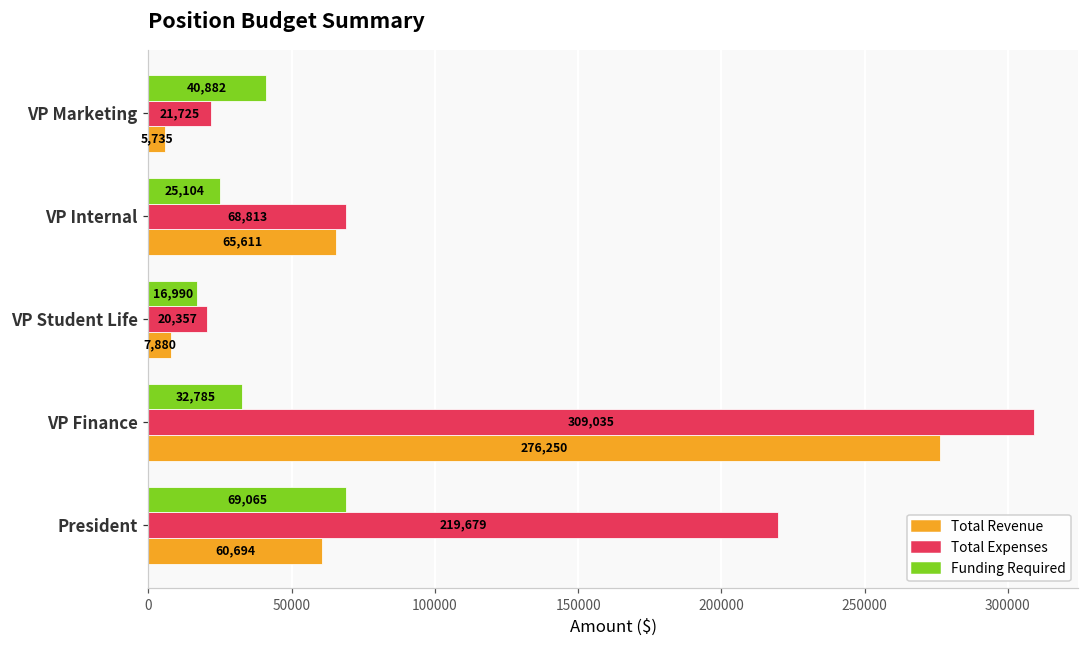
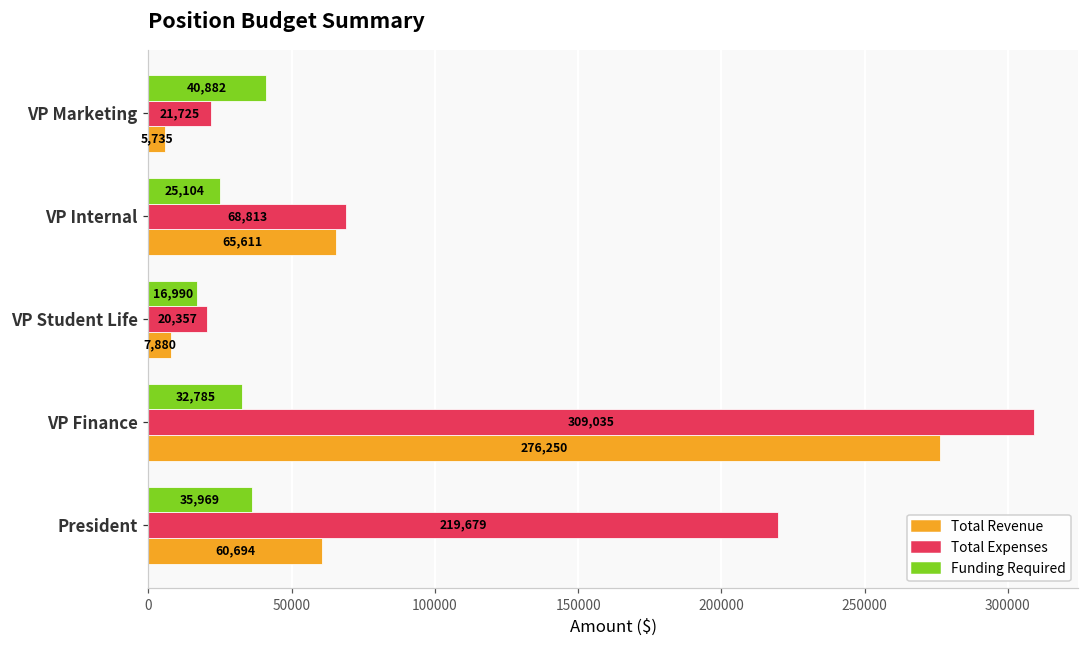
Funding Required, President: 69,065 -> 35,969
